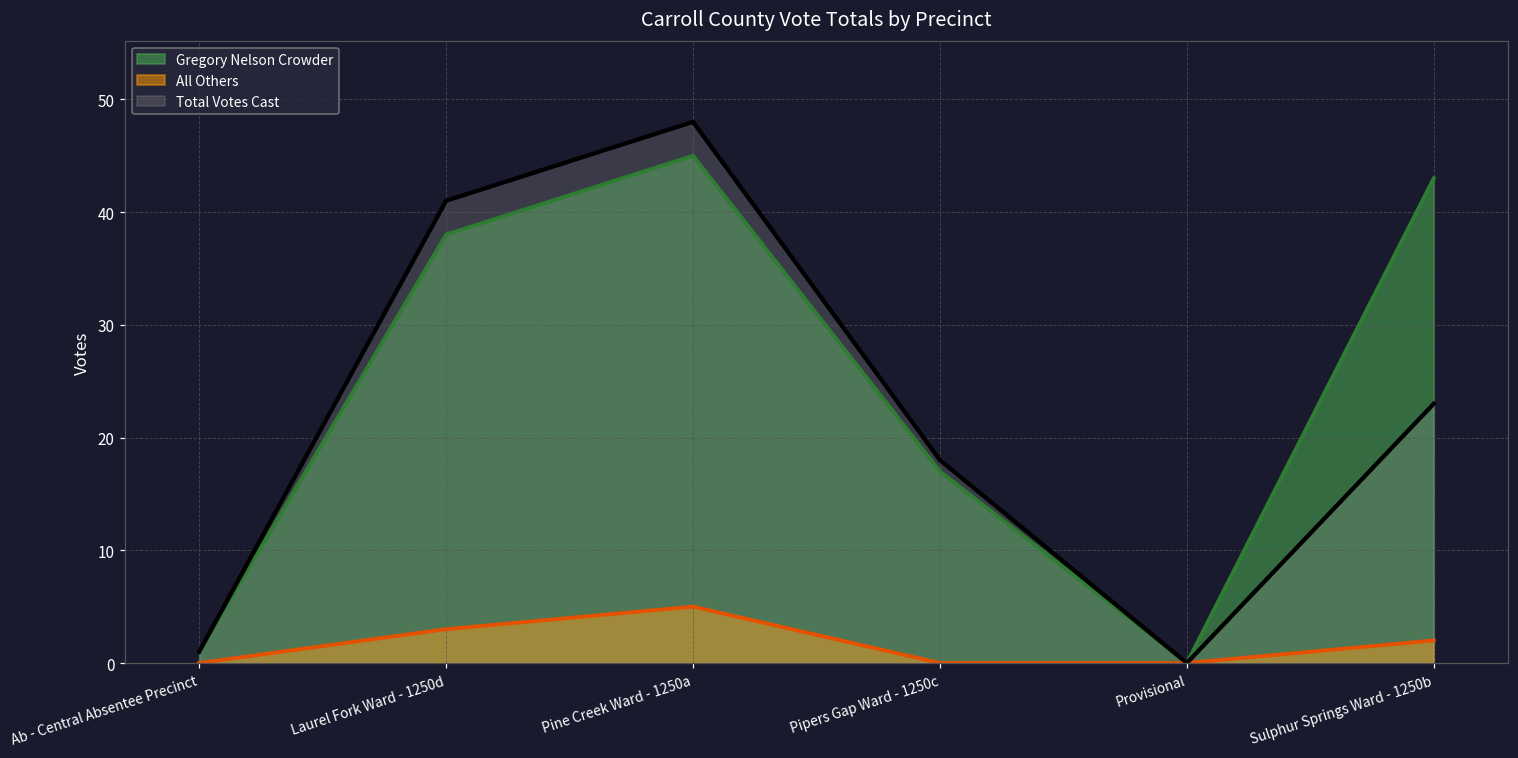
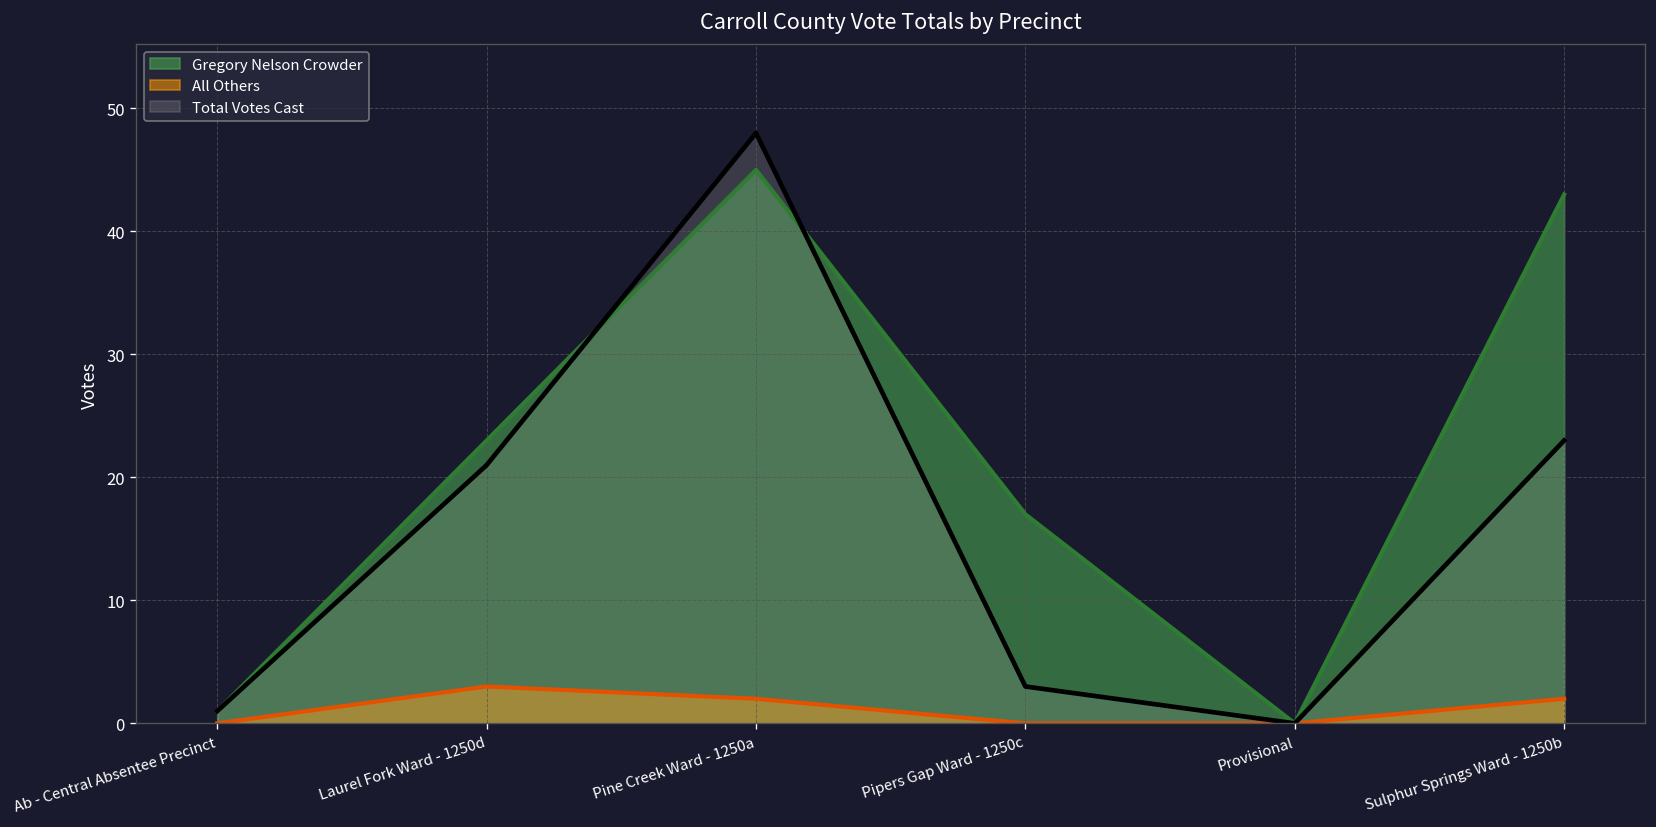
Gregory Nelson Crowder, Laurel Fork Ward - 1250d: 38 -> 23
Total Votes Cast, Laurel Fork Ward - 1250d: 41 -> 21
All Others, Pine Creek Ward - 1250a: 5 -> 2
Total Votes Cast, Pipers Gap Ward - 1250c: 18 -> 3
